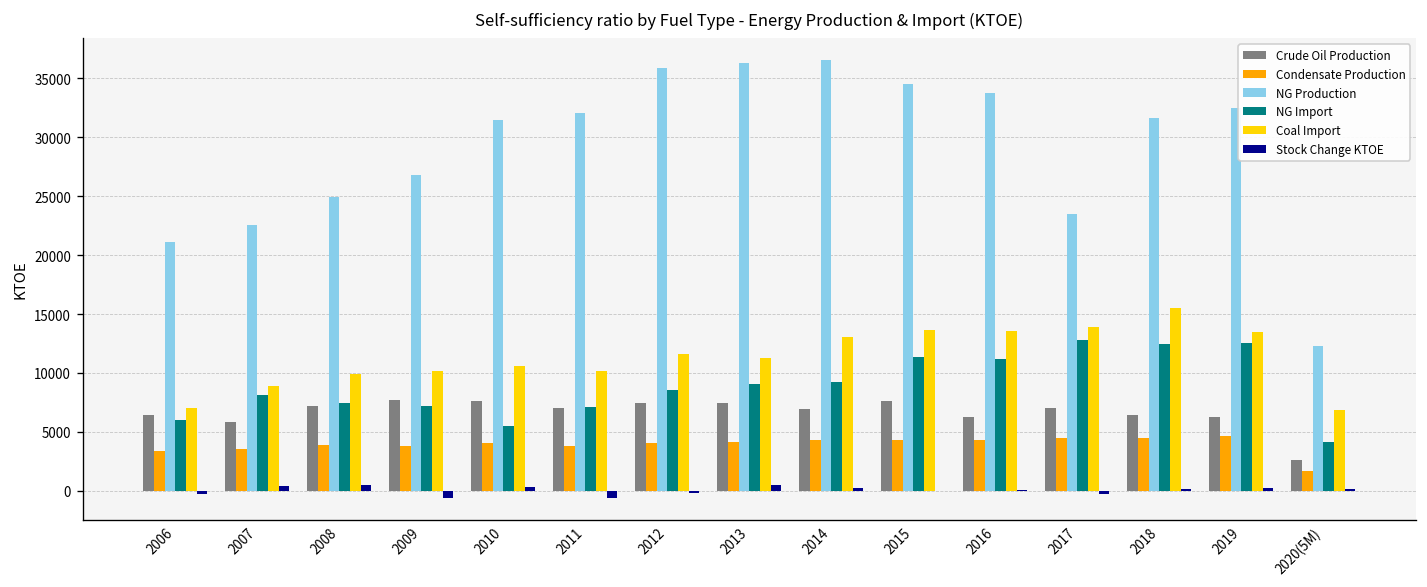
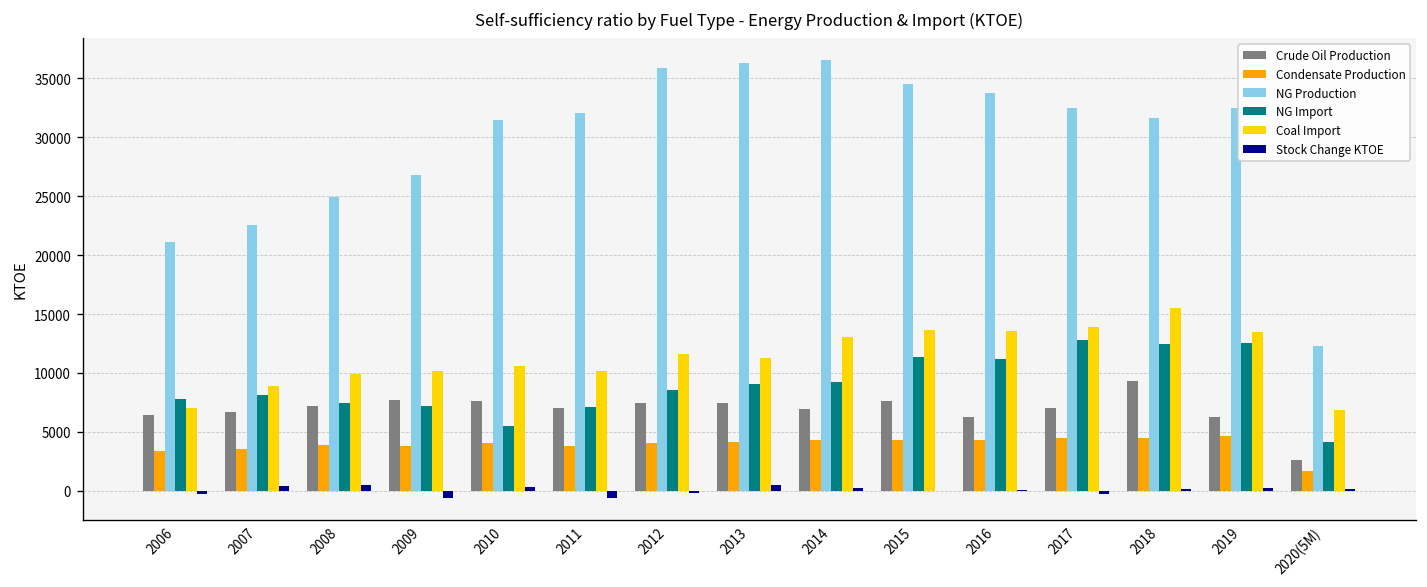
NG Import, 2006: 6000 -> 8000
Crude Oil Production, 2007: 6000 -> 7000
NG Production, 2017: 23000 -> 32000
Crude Oil Production, 2018: 6000 -> 9000
